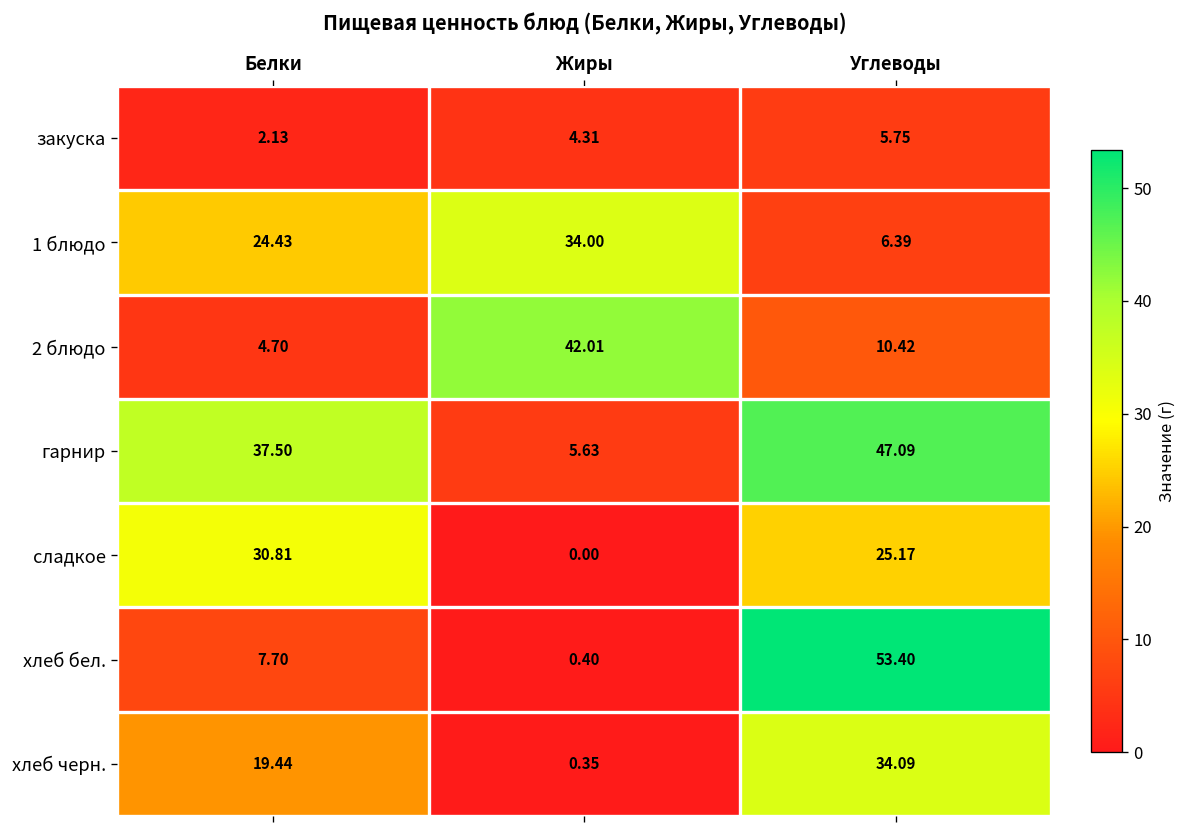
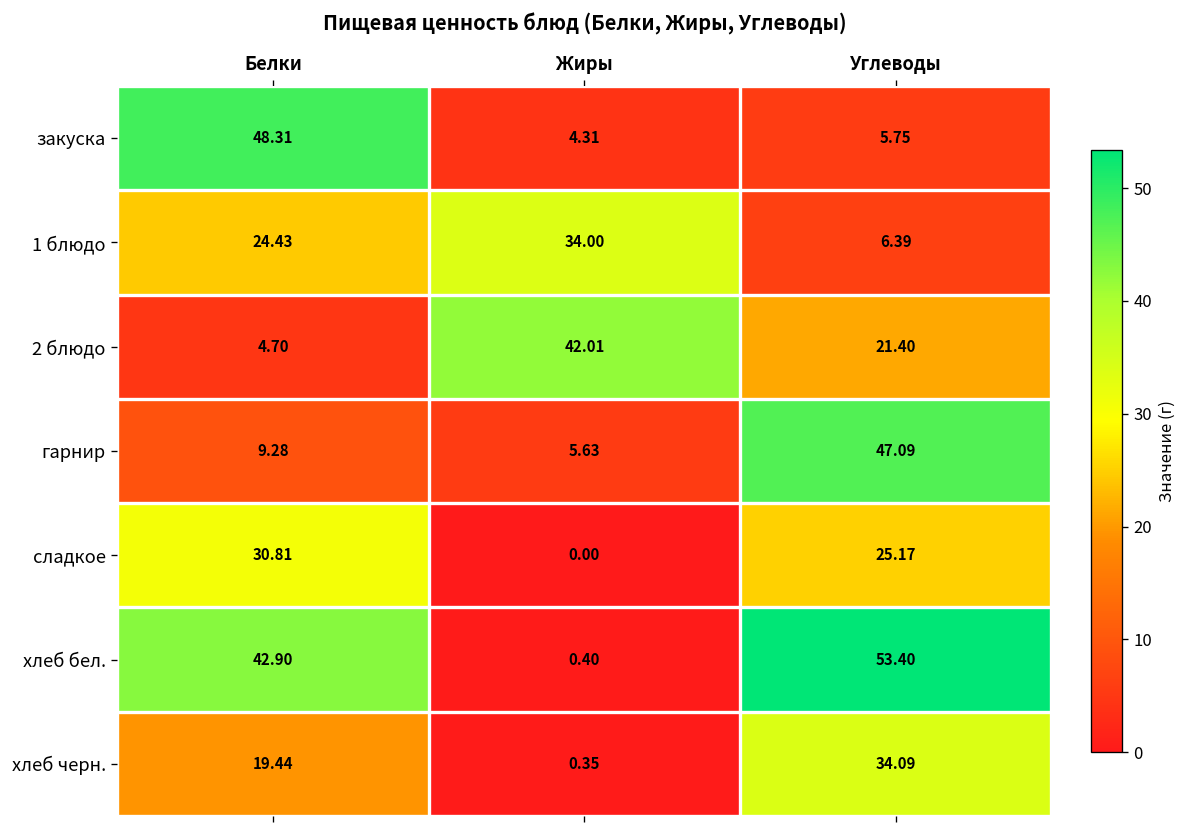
закуска, Белки: 2.13 -> 48.31
2 блюдо, Углеводы: 10.42 -> 21.40
гарнир, Белки: 37.50 -> 9.28
хлеб бел., Белки: 7.70 -> 42.90
